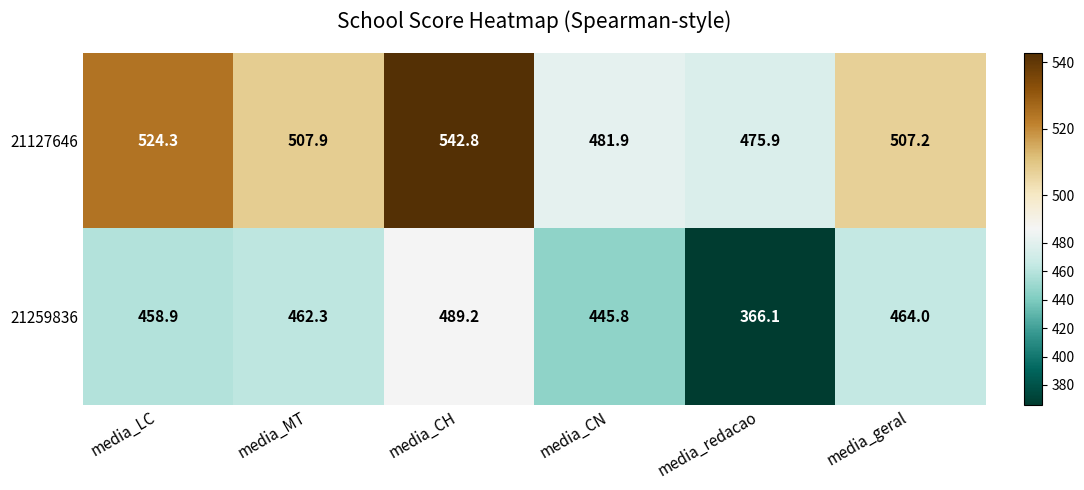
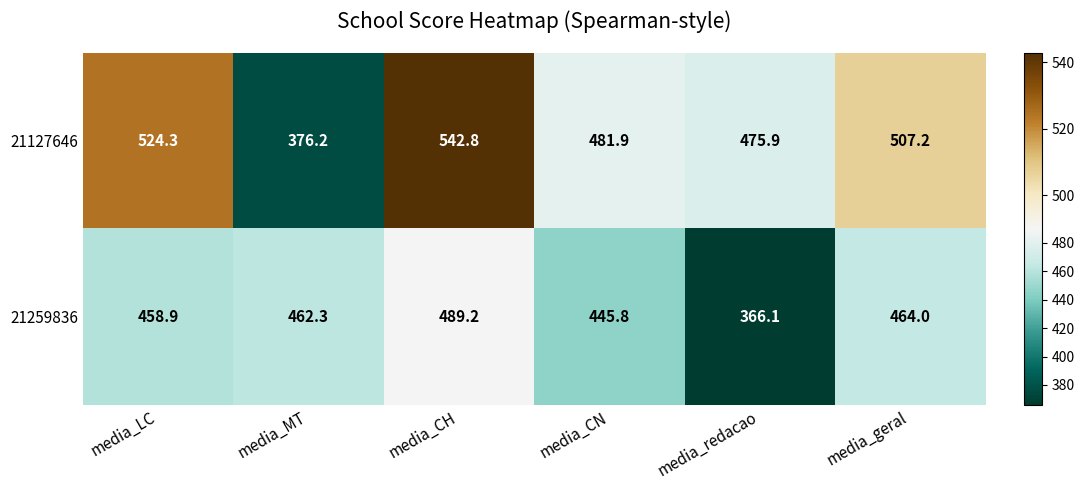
21127646, media_MT: 507.9 -> 376.2
